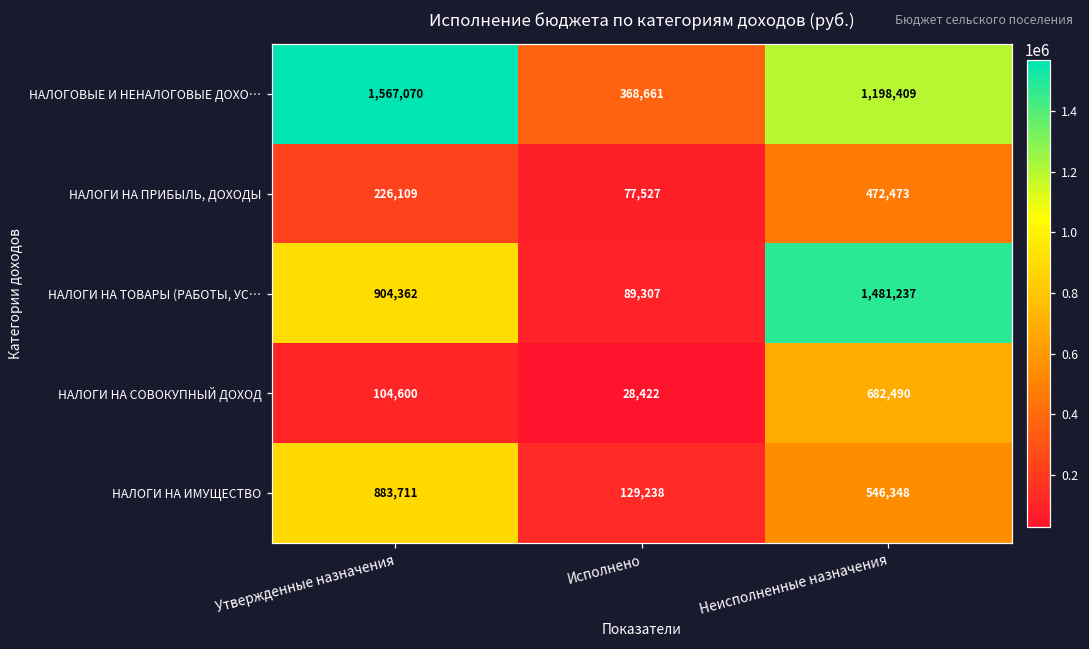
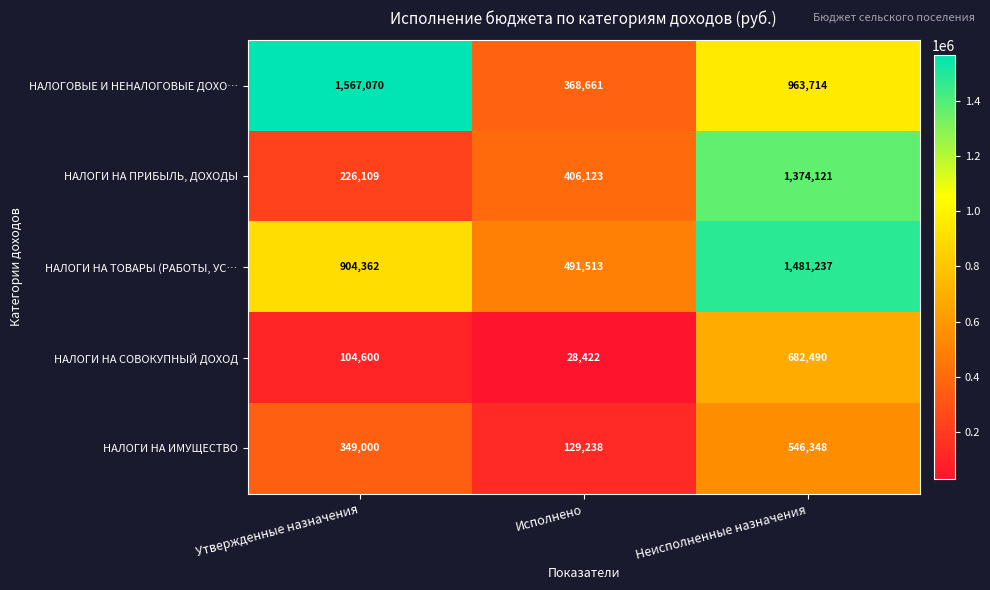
НАЛОГОВЫЕ И НЕНАЛОГОВЫЕ ДОХО…, Неисполненные назначения: 1,198,409 -> 963,714
НАЛОГИ НА ПРИБЫЛЬ, ДОХОДЫ, Исполнено: 77,527 -> 406,123
НАЛОГИ НА ПРИБЫЛЬ, ДОХОДЫ, Неисполненные назначения: 472,473 -> 1,374,121
НАЛОГИ НА ТОВАРЫ (РАБОТЫ, УС…, Исполнено: 89,307 -> 491,513
НАЛОГИ НА ИМУЩЕСТВО, Утвержденные назначения: 883,711 -> 349,000
